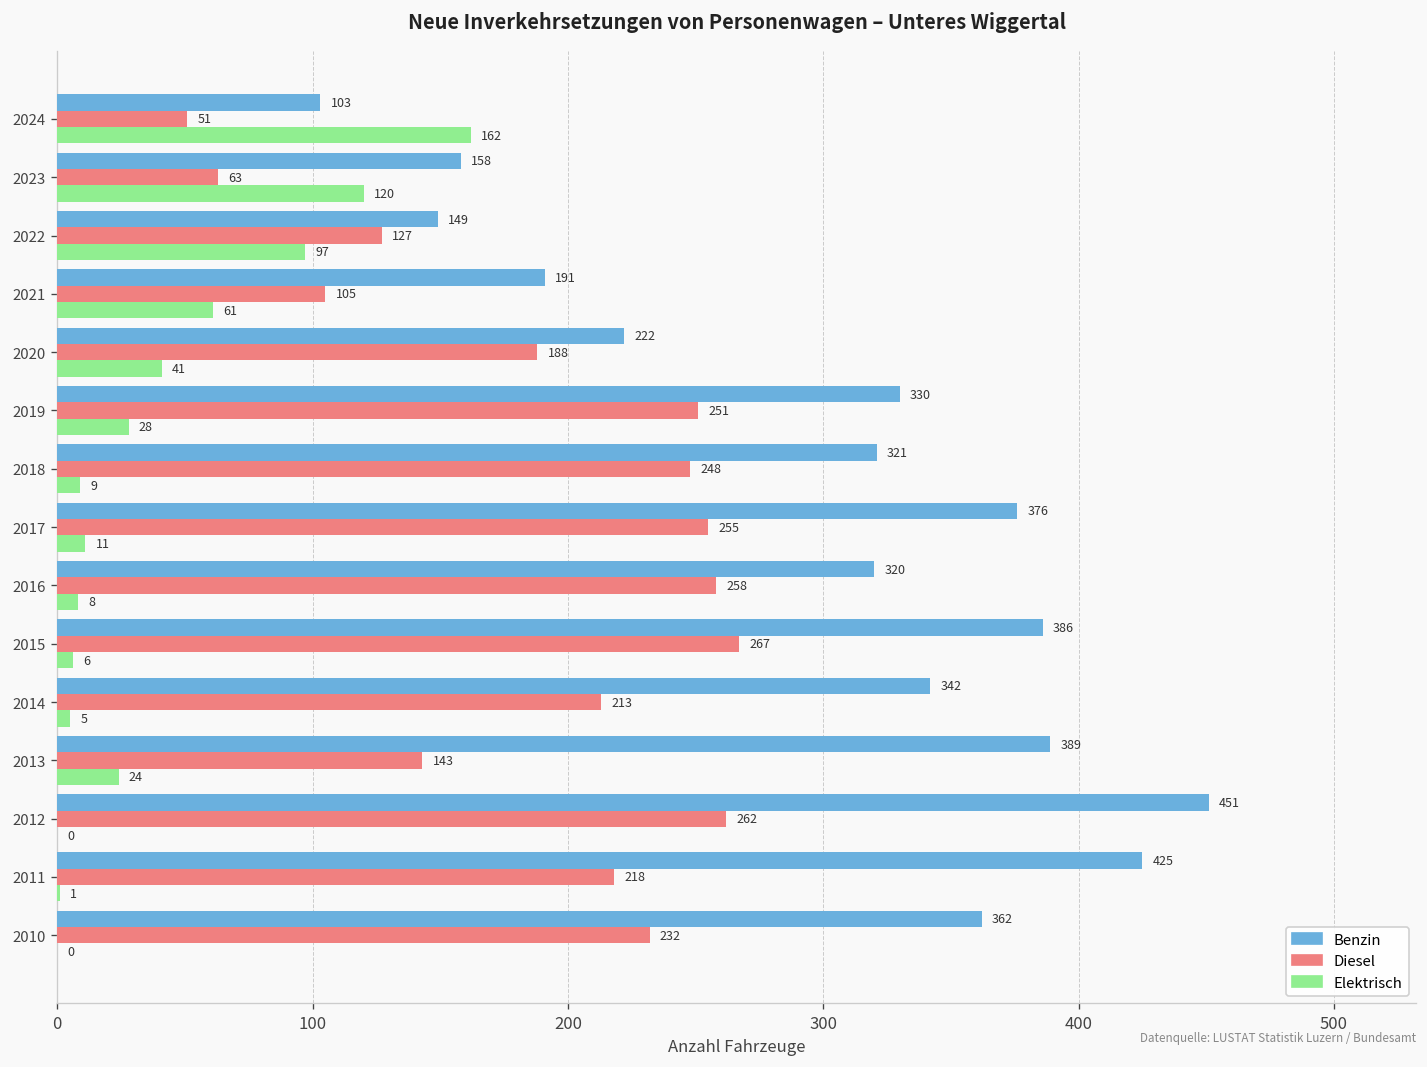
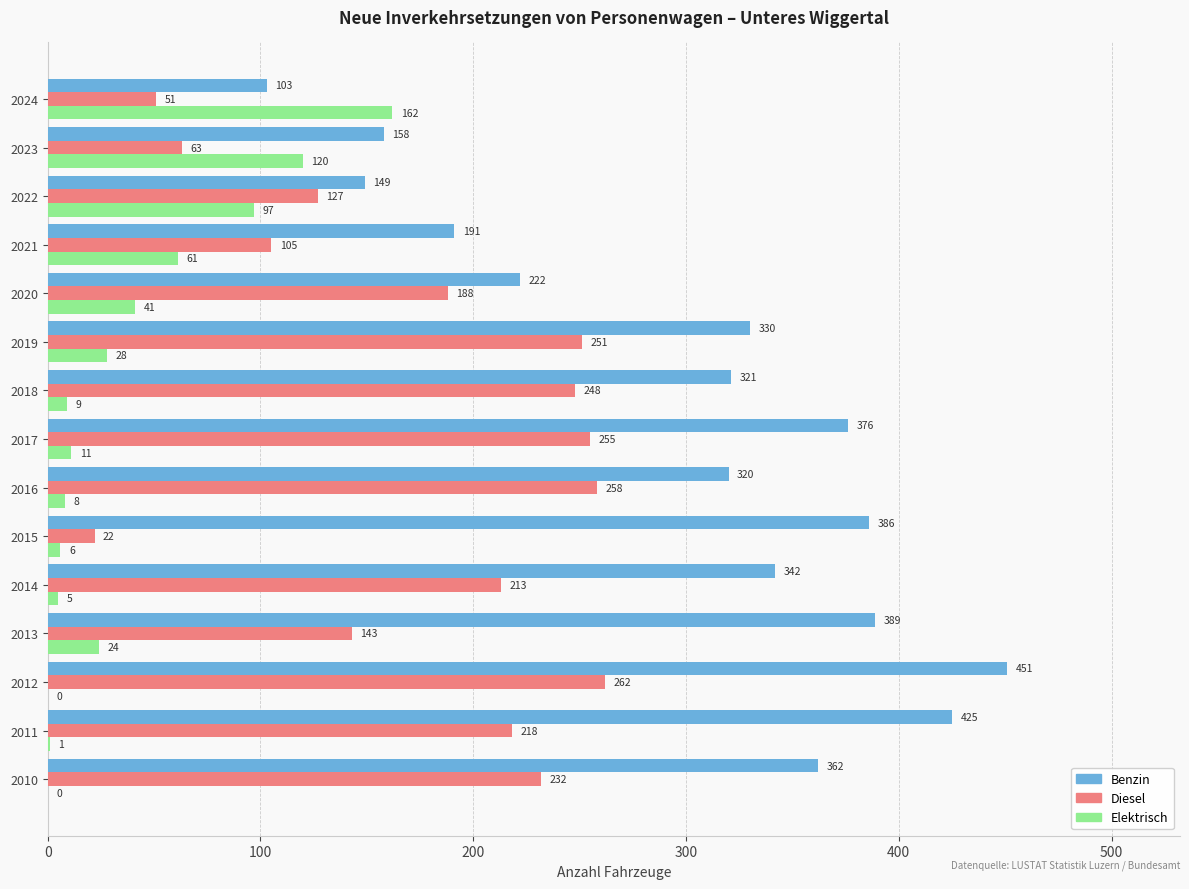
Diesel, 2015: 267 -> 22
